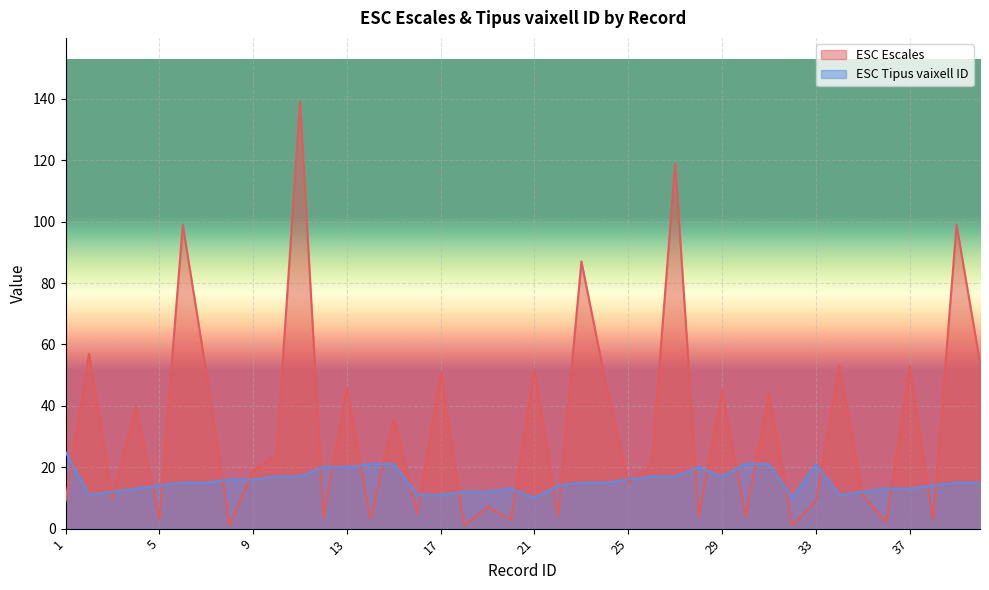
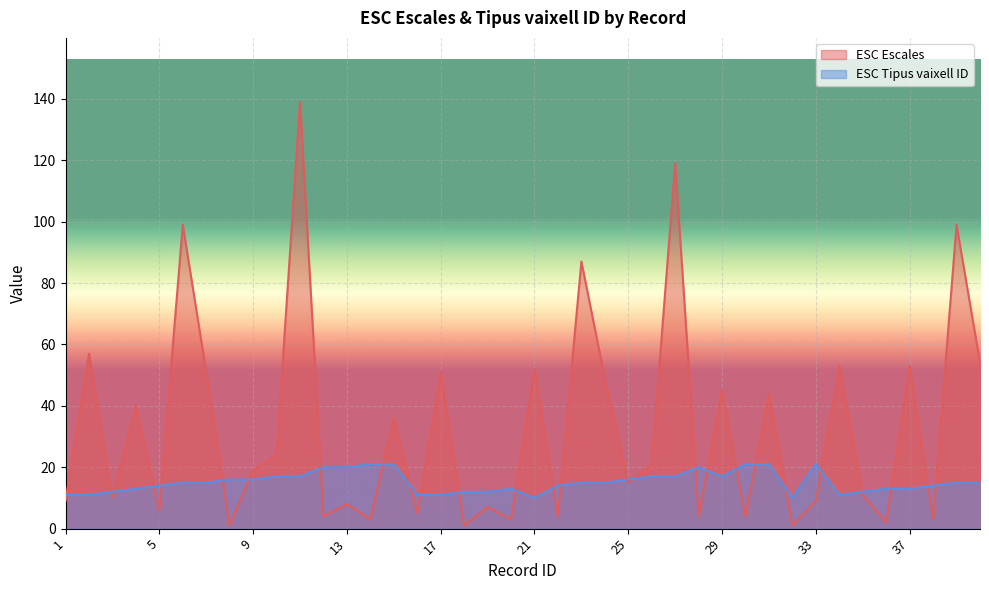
ESC Tipus vaixell ID, 1: 25 -> 11
ESC Escales, 5: 3 -> 6
ESC Escales, 13: 46 -> 8
